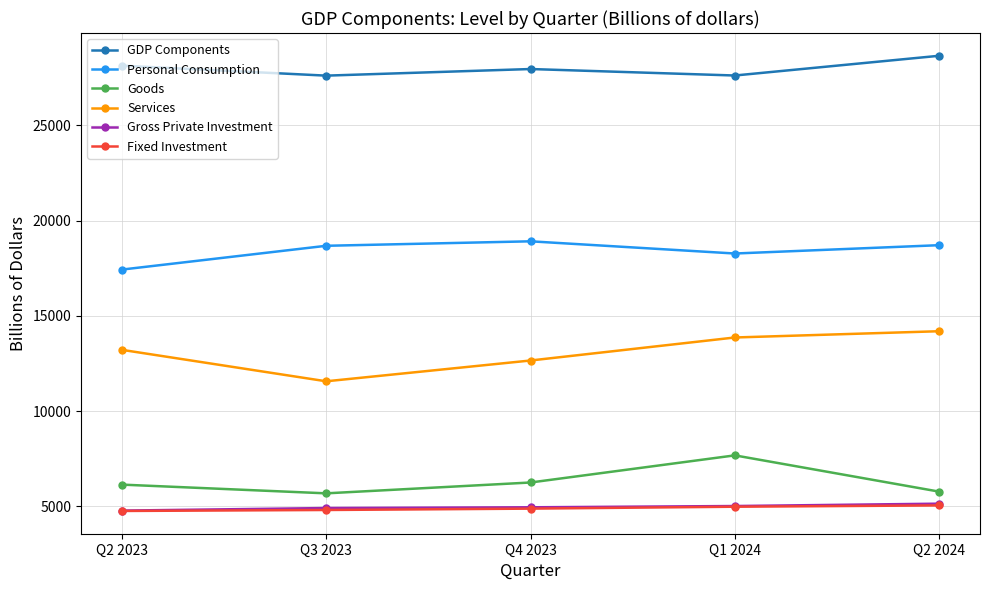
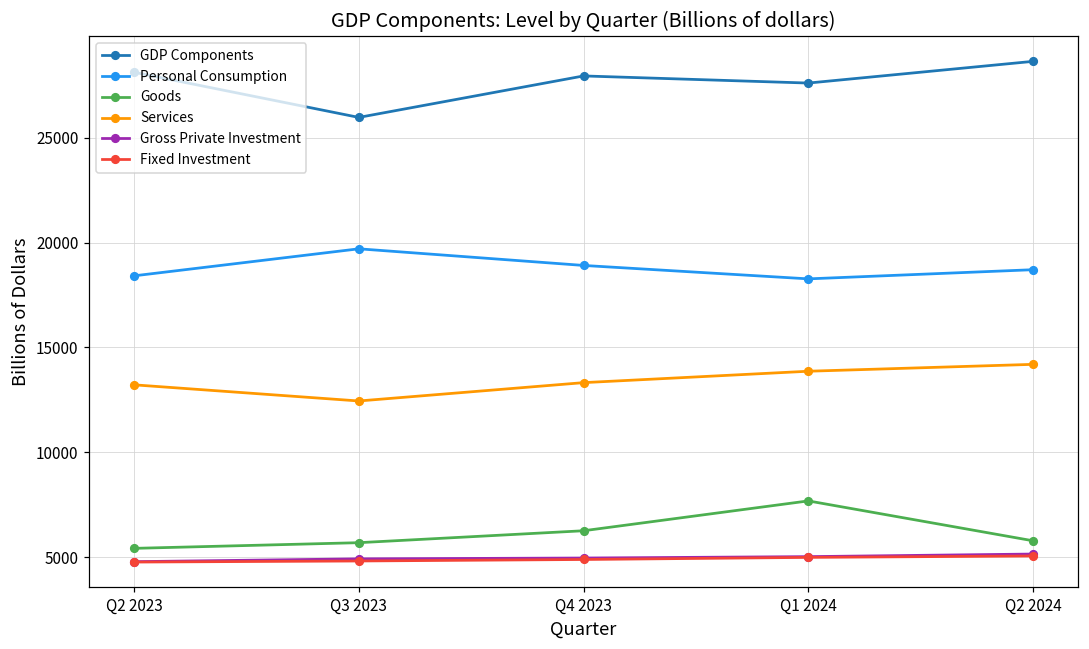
Personal Consumption, Q2 2023: 17400 -> 18400
Goods, Q2 2023: 6100 -> 5400
GDP Components, Q3 2023: 27600 -> 26000
Personal Consumption, Q3 2023: 18700 -> 19700
Services, Q3 2023: 11600 -> 12400
Services, Q4 2023: 12700 -> 13300
